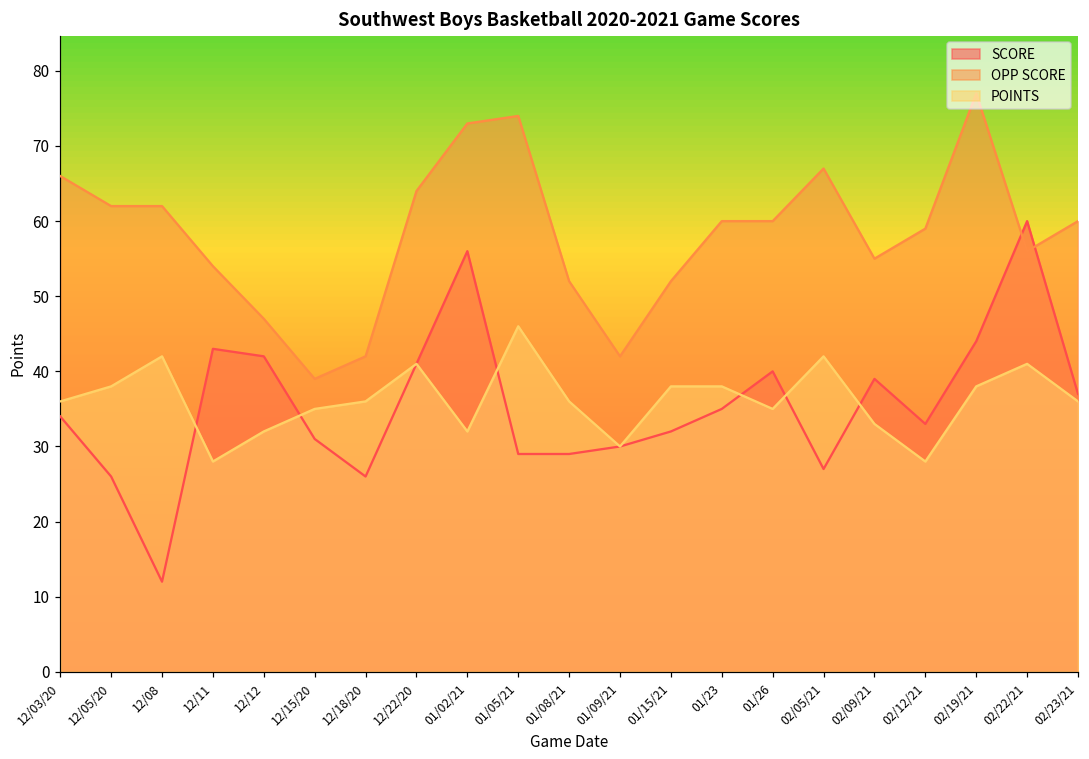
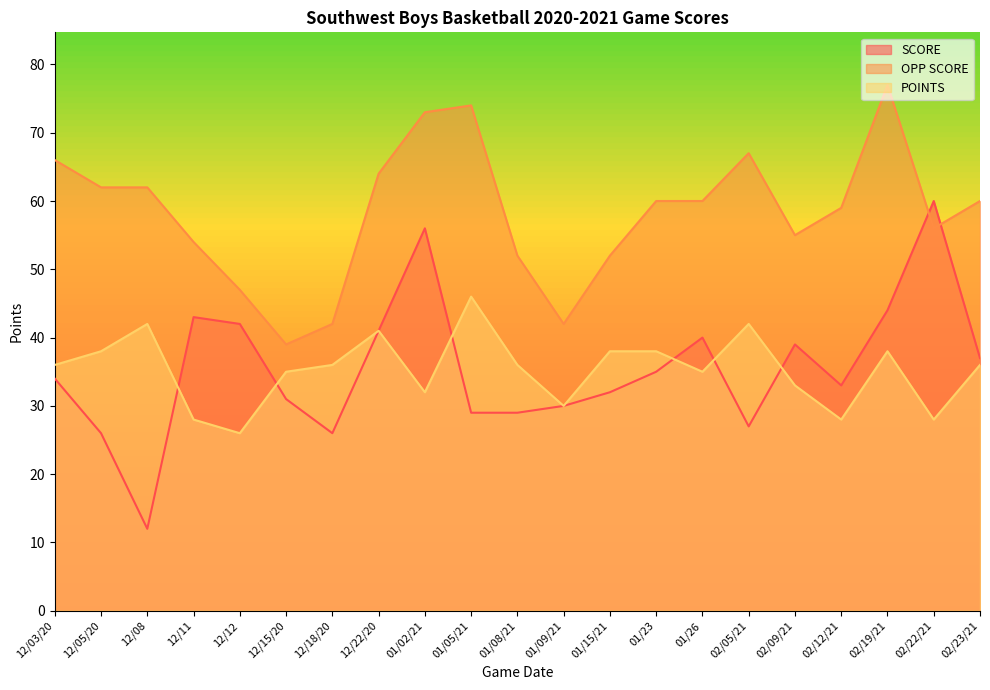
POINTS, 12/12: 32 -> 26
POINTS, 02/22/21: 41 -> 28
